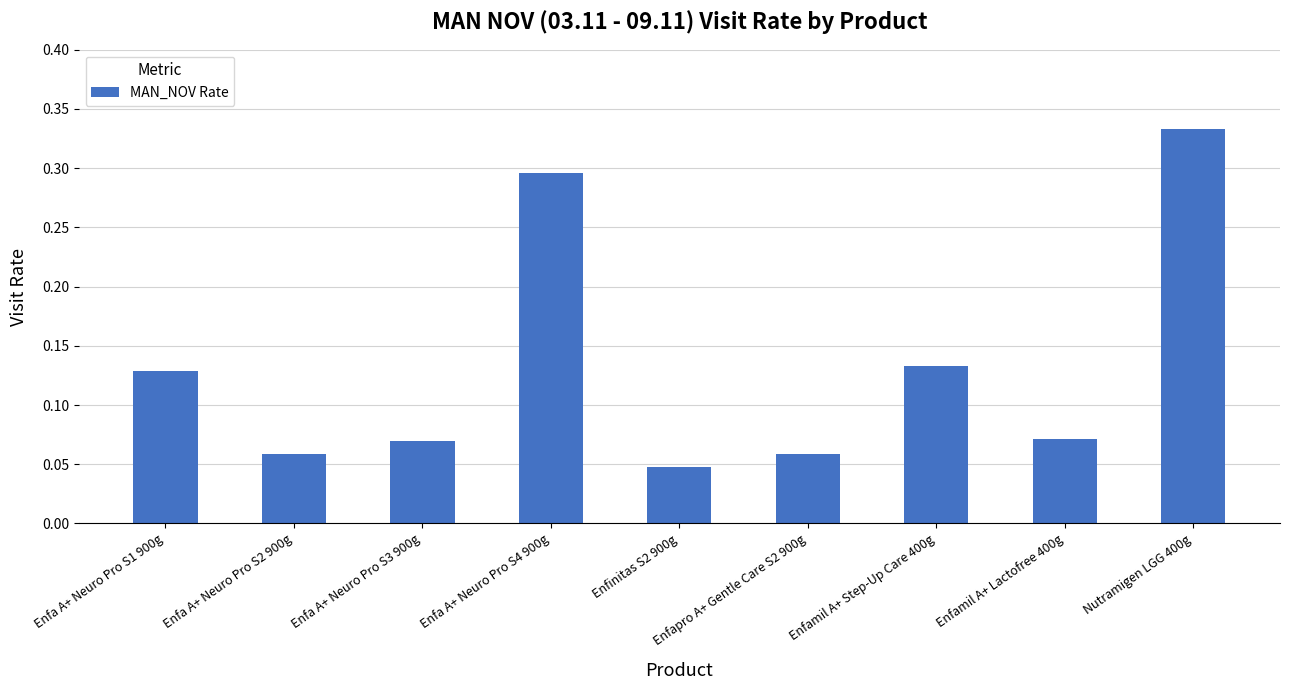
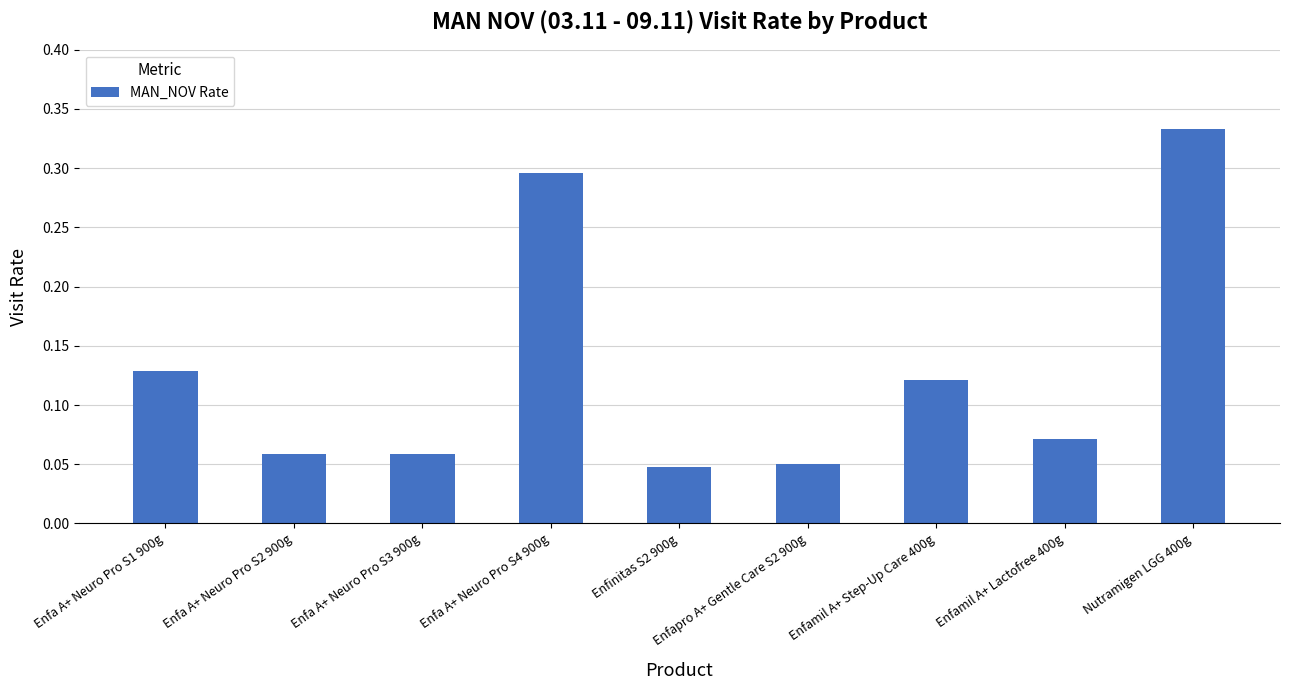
Enfa A+ Neuro Pro S3 900g: 0.070 -> 0.059
Enfapro A+ Gentle Care S2 900g: 0.059 -> 0.050
Enfamil A+ Step-Up Care 400g: 0.133 -> 0.121
